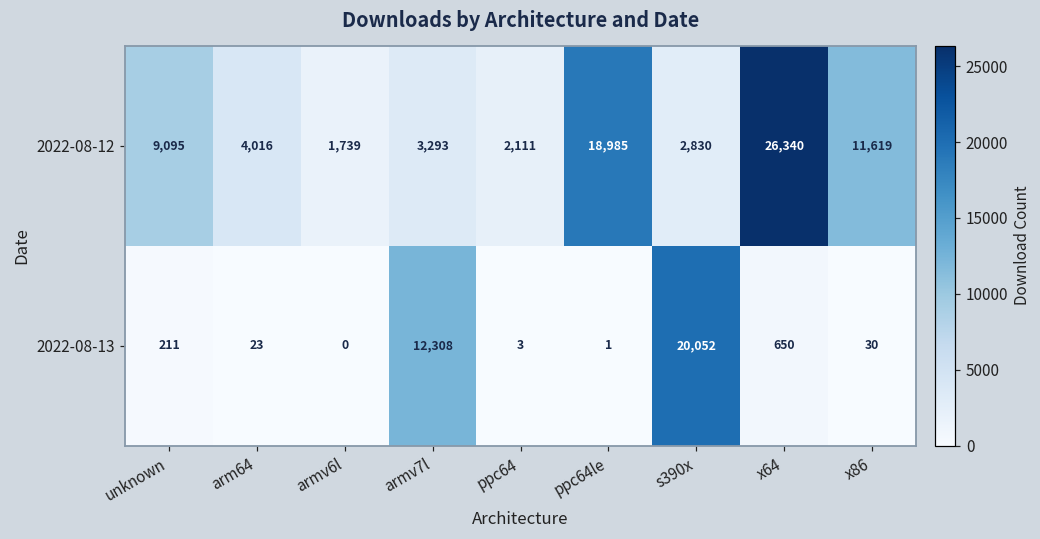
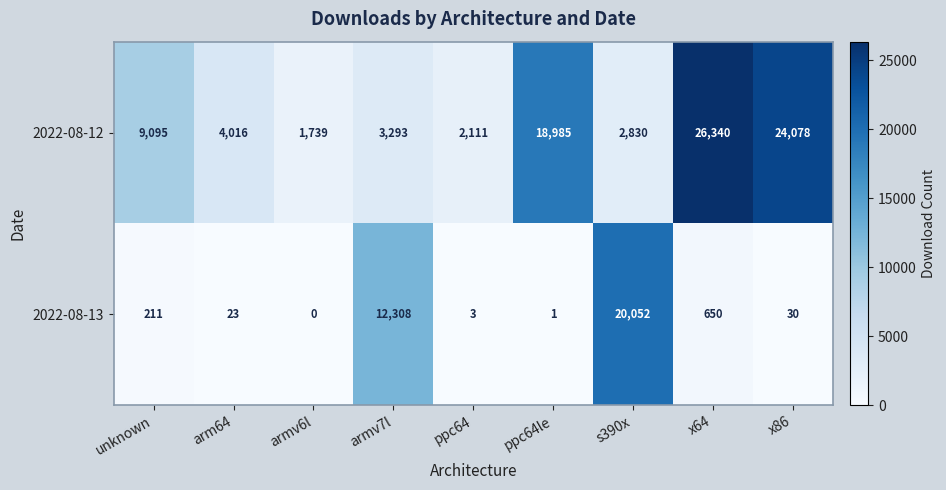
2022-08-12, x86: 11,619 -> 24,078
